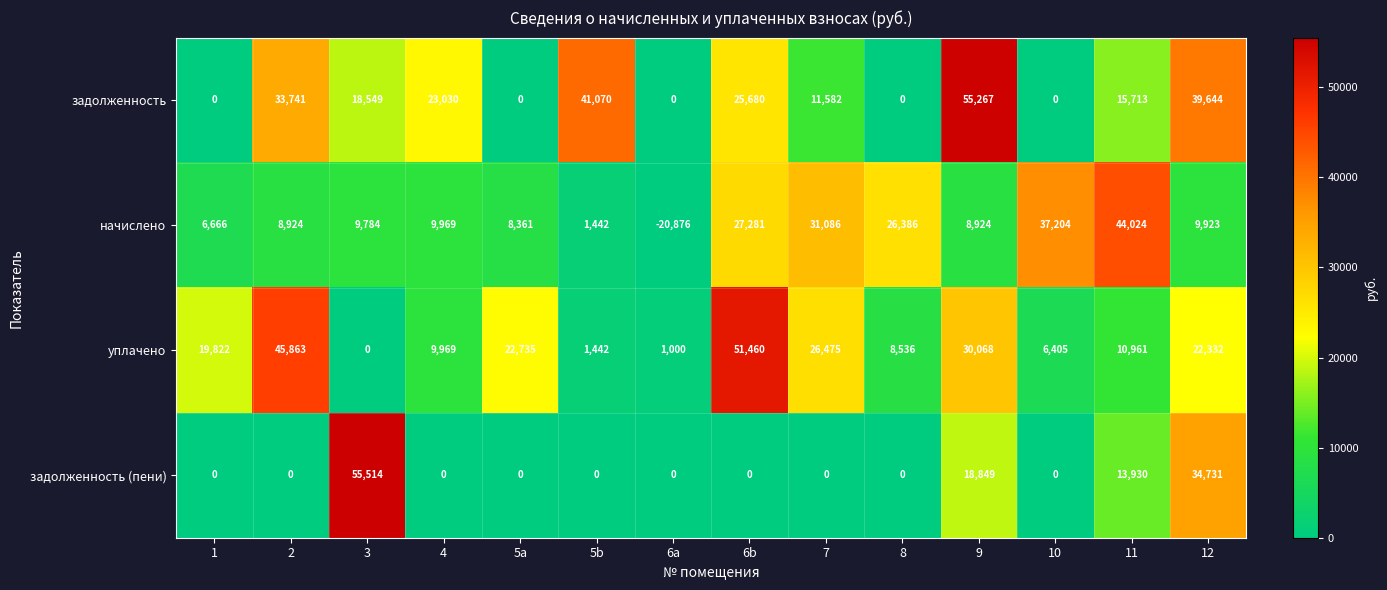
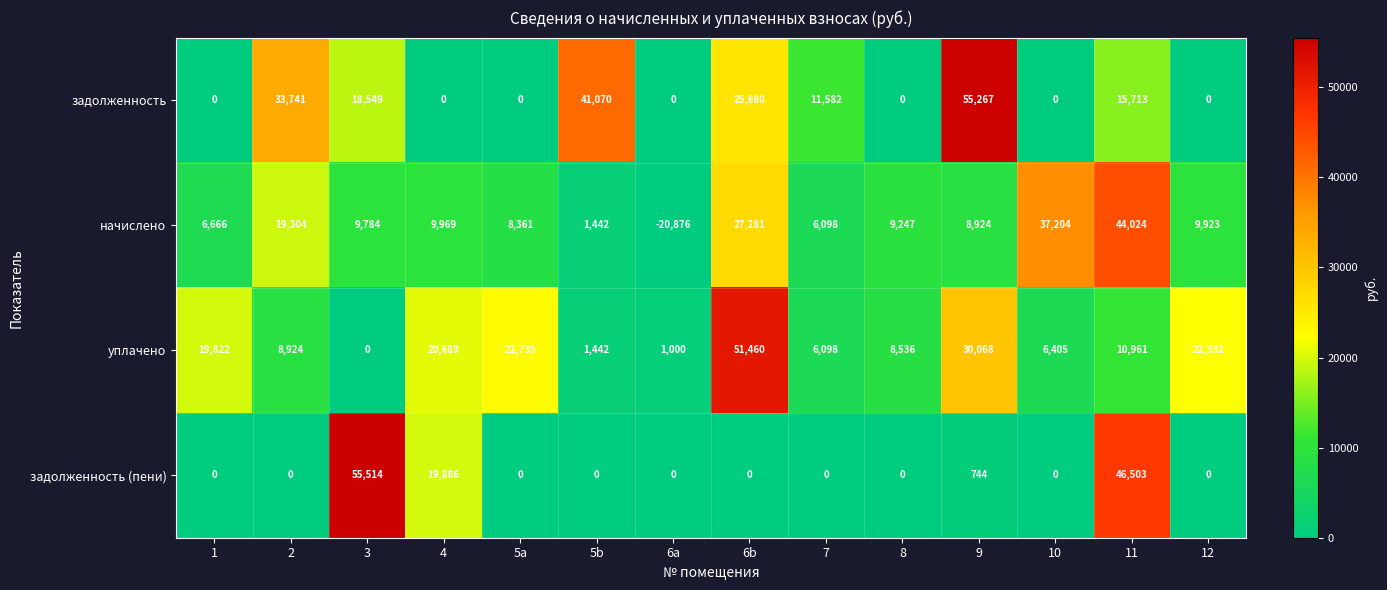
задолженность, 4: 23,030 -> 0
задолженность, 12: 39,644 -> 0
начислено, 2: 8,924 -> 19,304
начислено, 7: 31,086 -> 6,098
начислено, 8: 26,386 -> 9,247
уплачено, 2: 45,863 -> 8,924
уплачено, 4: 9,969 -> 20,689
уплачено, 7: 26,475 -> 6,098
задолженность (пени), 4: 0 -> 19,886
задолженность (пени), 9: 18,849 -> 744
задолженность (пени), 11: 13,930 -> 46,503
задолженность (пени), 12: 34,731 -> 0
